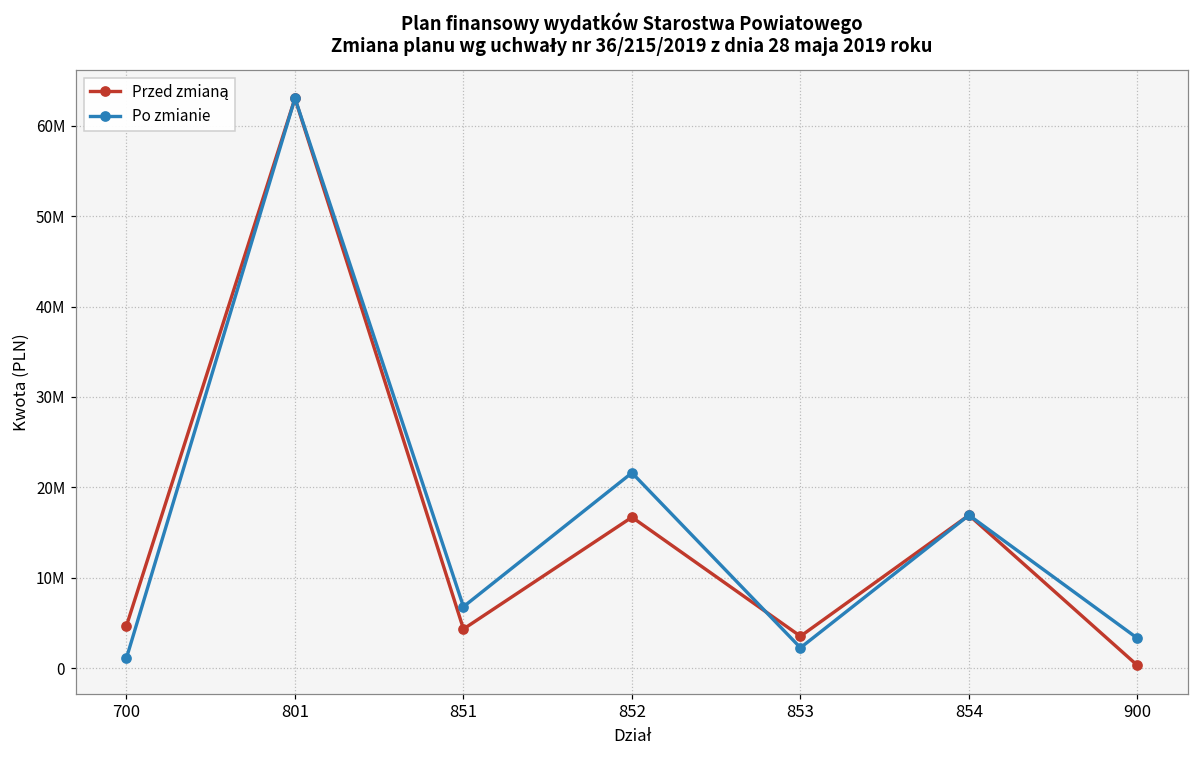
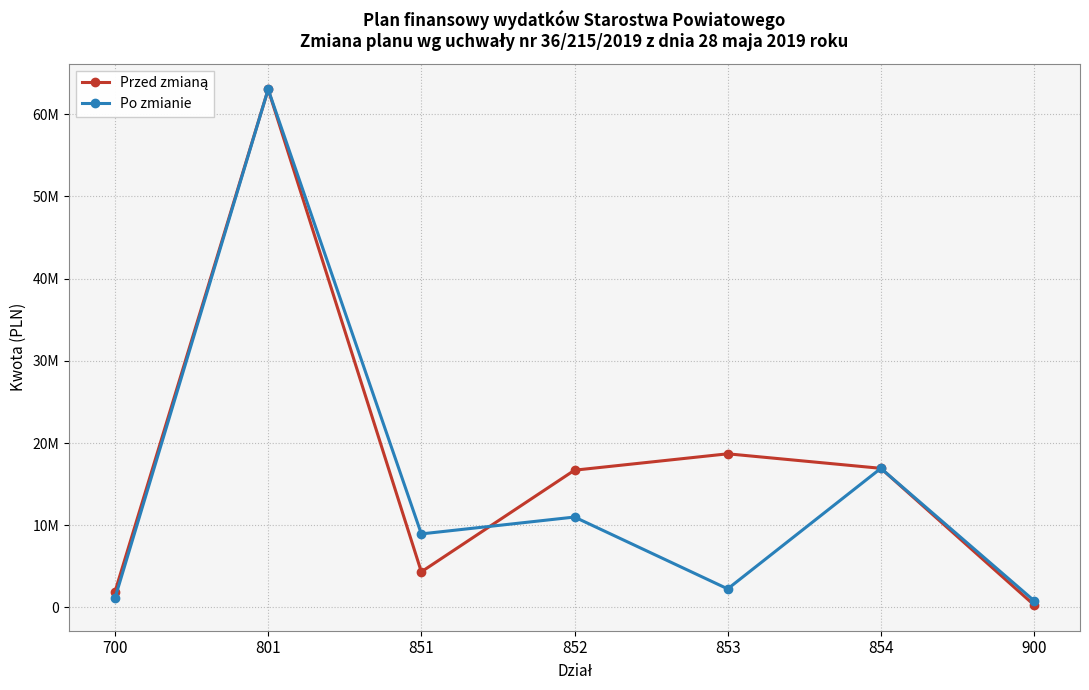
Przed zmianą, 700: 5000000 -> 2000000
Po zmianie, 851: 7000000 -> 9000000
Po zmianie, 852: 22000000 -> 11000000
Przed zmianą, 853: 4000000 -> 19000000
Po zmianie, 900: 3000000 -> 1000000
